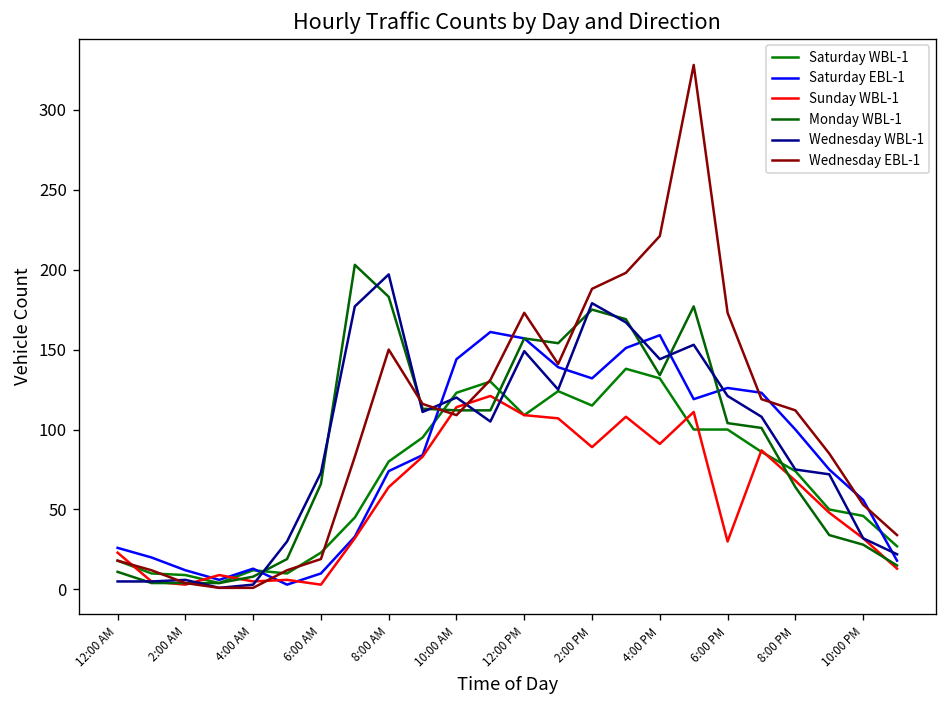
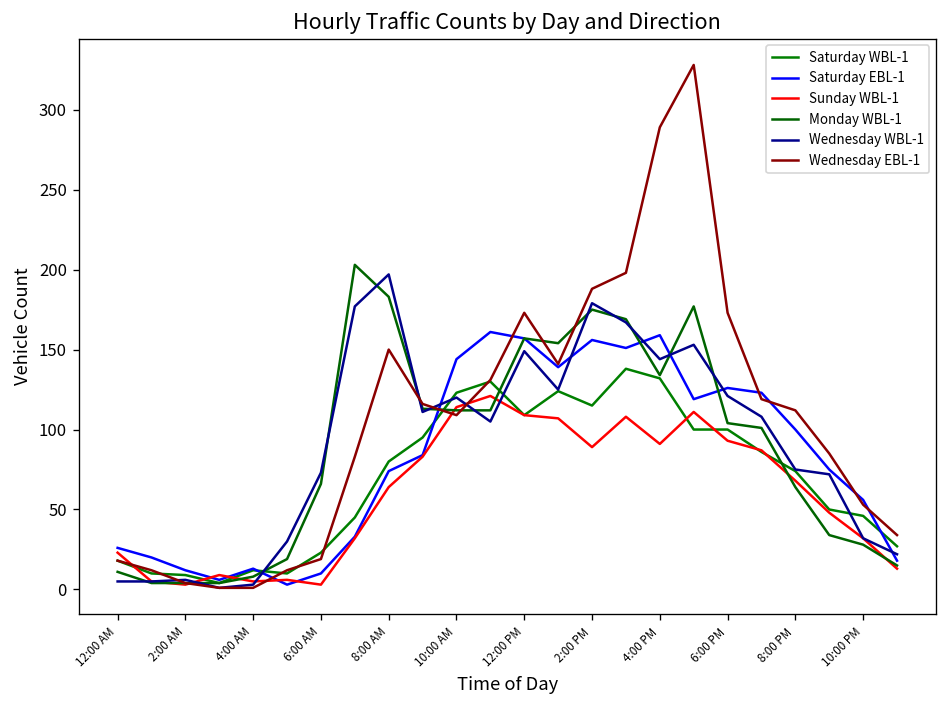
Saturday EBL-1, 2:00 PM: 132 -> 156
Wednesday EBL-1, 4:00 PM: 221 -> 289
Sunday WBL-1, 6:00 PM: 30 -> 93
